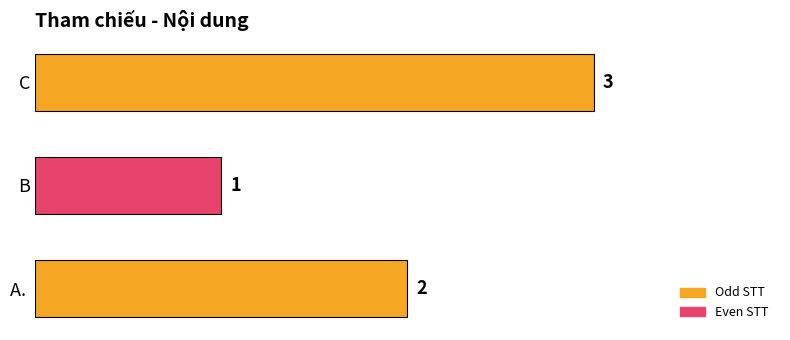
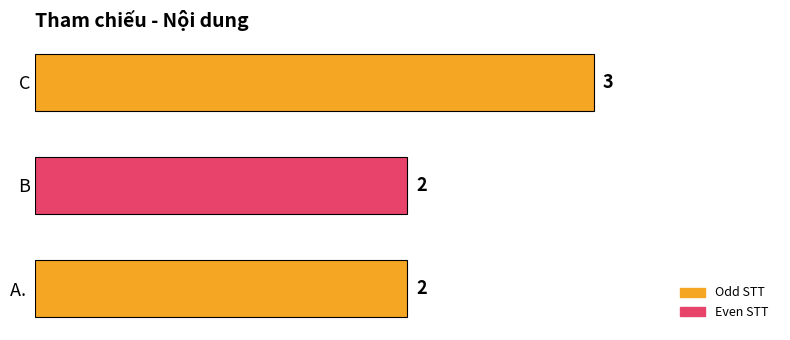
B: 1 -> 2
